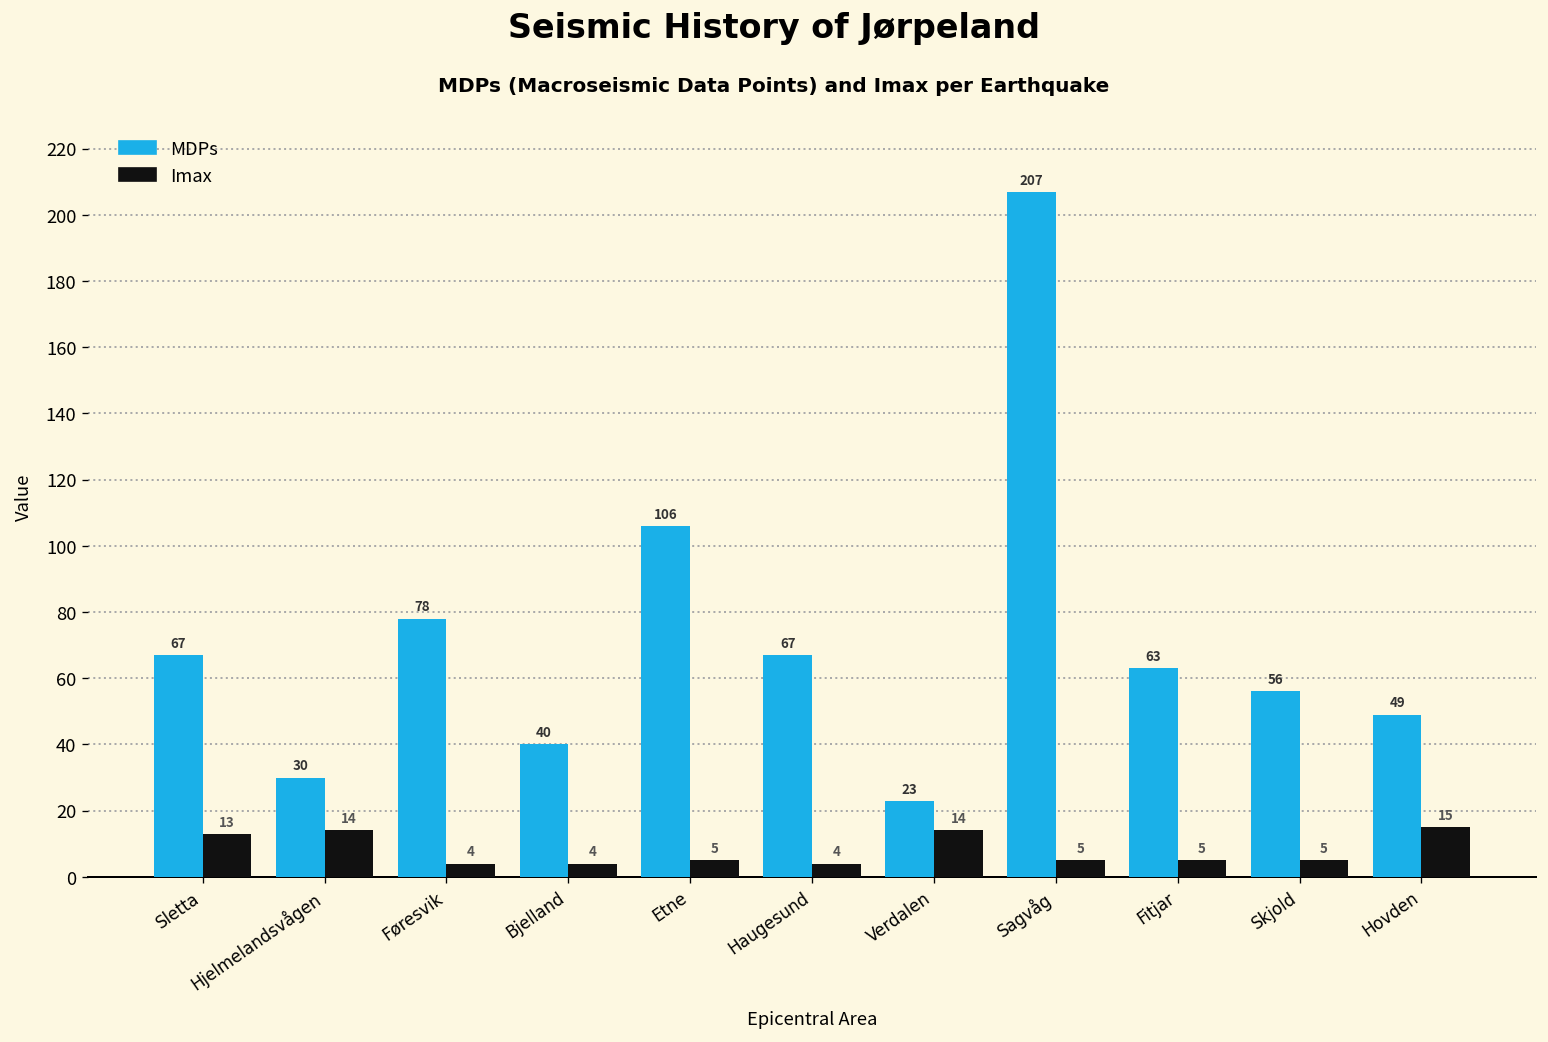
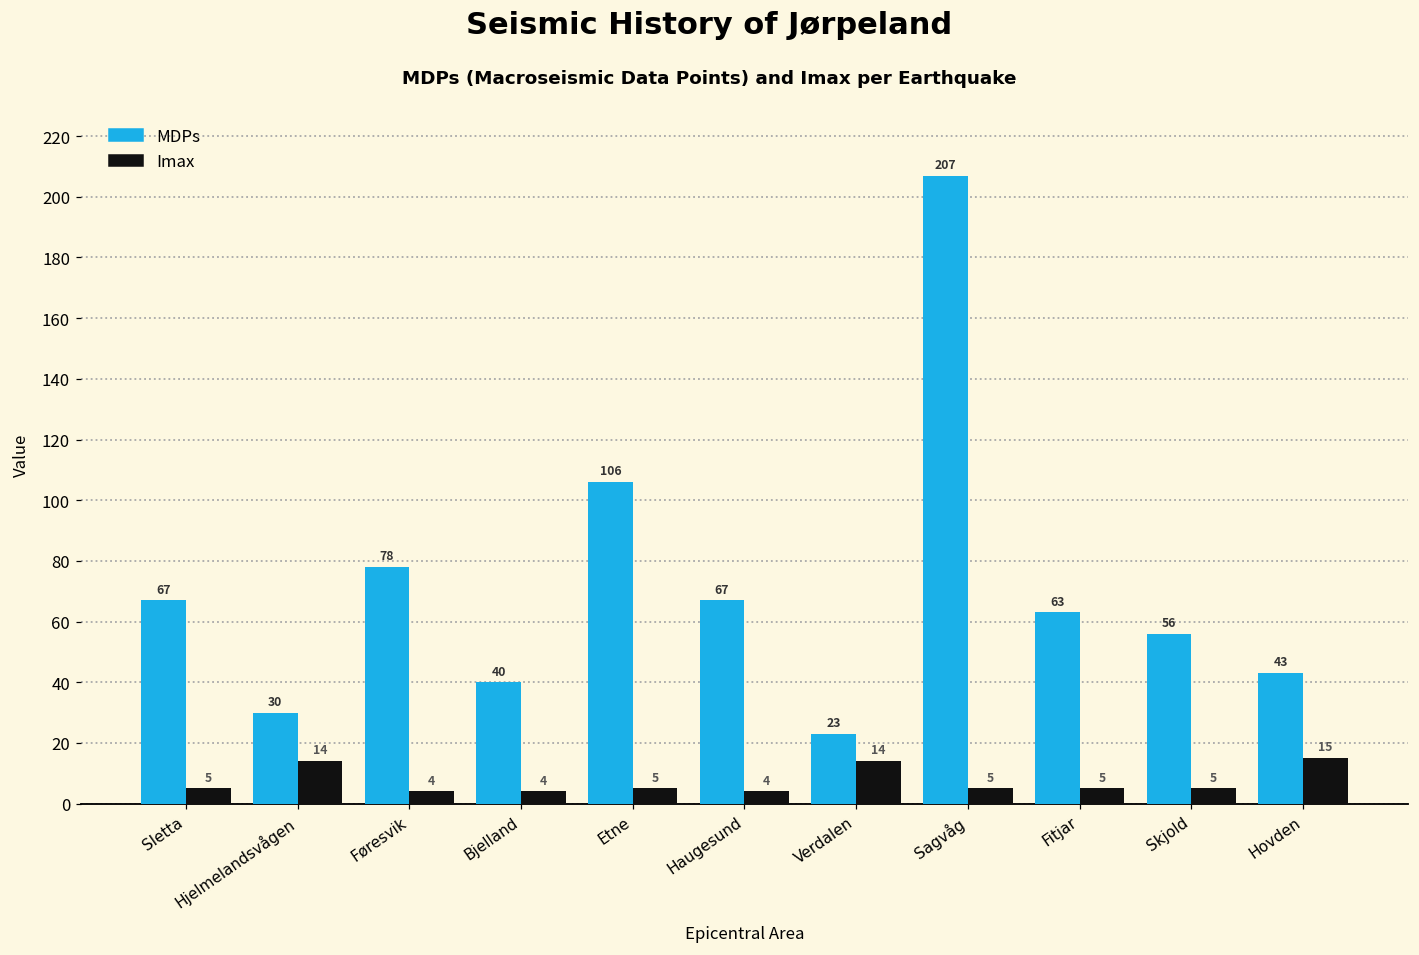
Imax, Sletta: 13 -> 5
MDPs, Hovden: 49 -> 43
